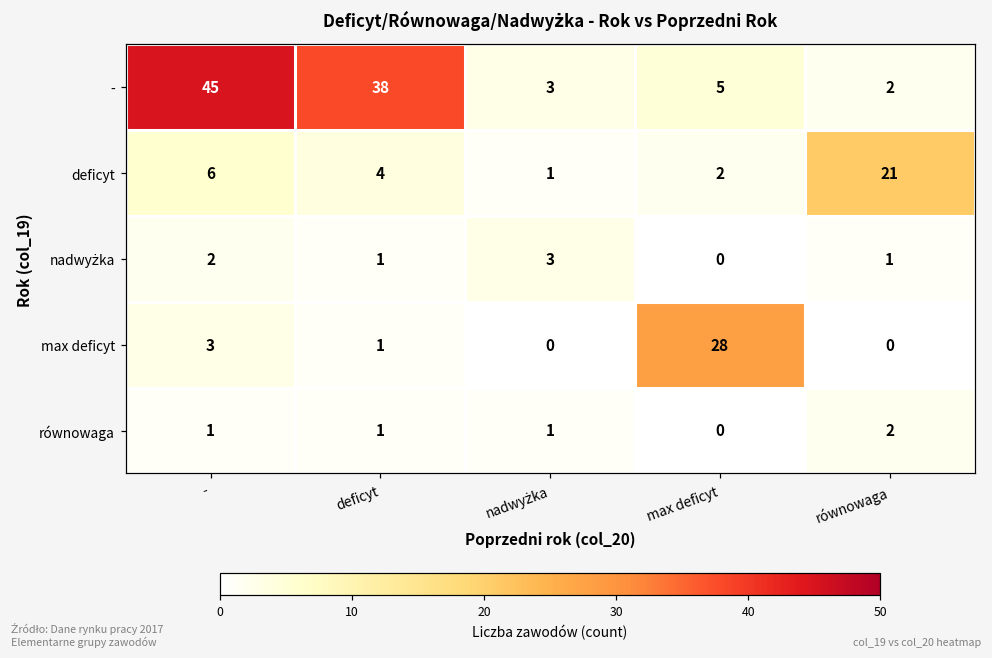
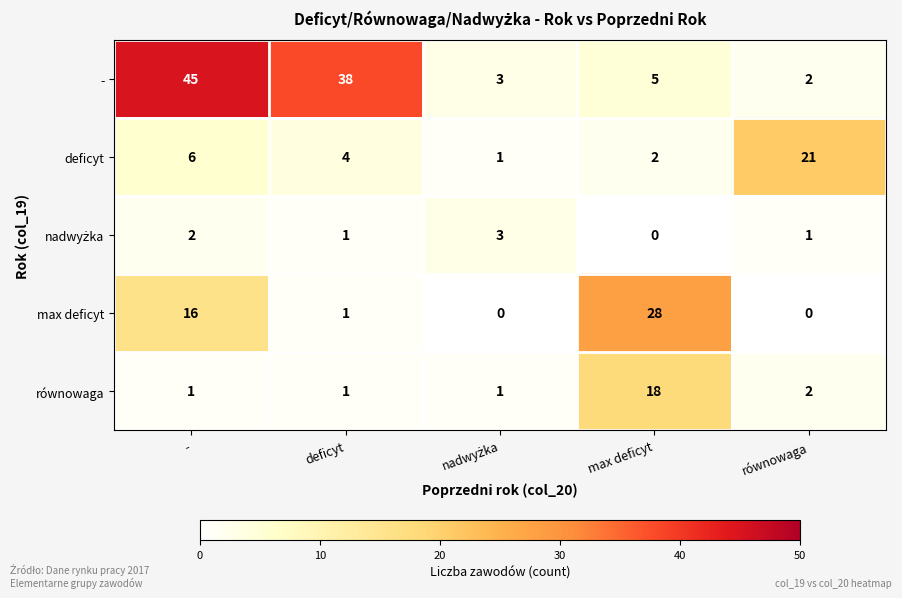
max deficyt, -: 3 -> 16
równowaga, max deficyt: 0 -> 18
